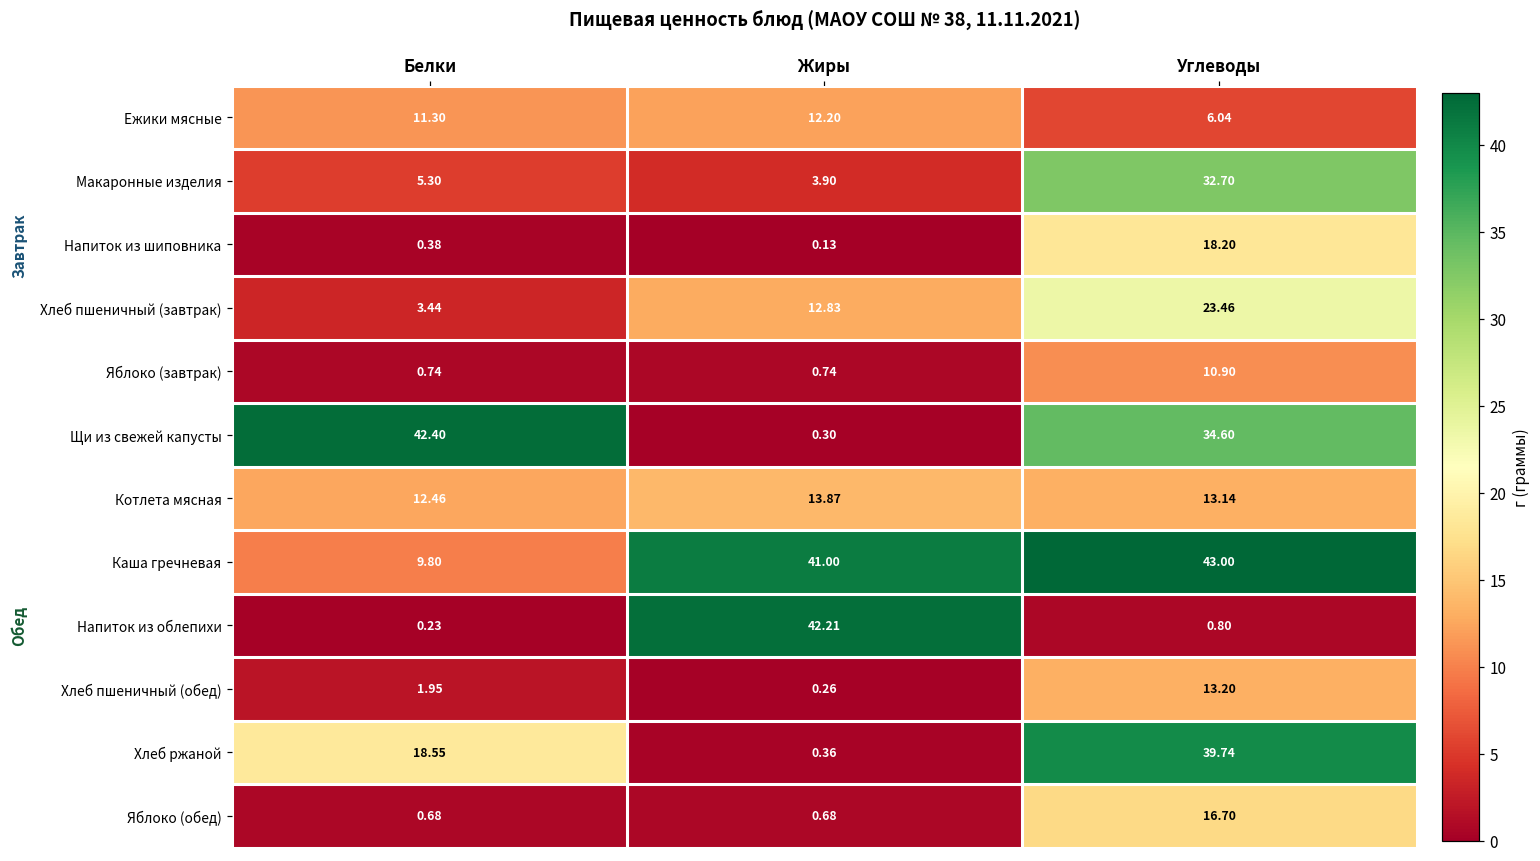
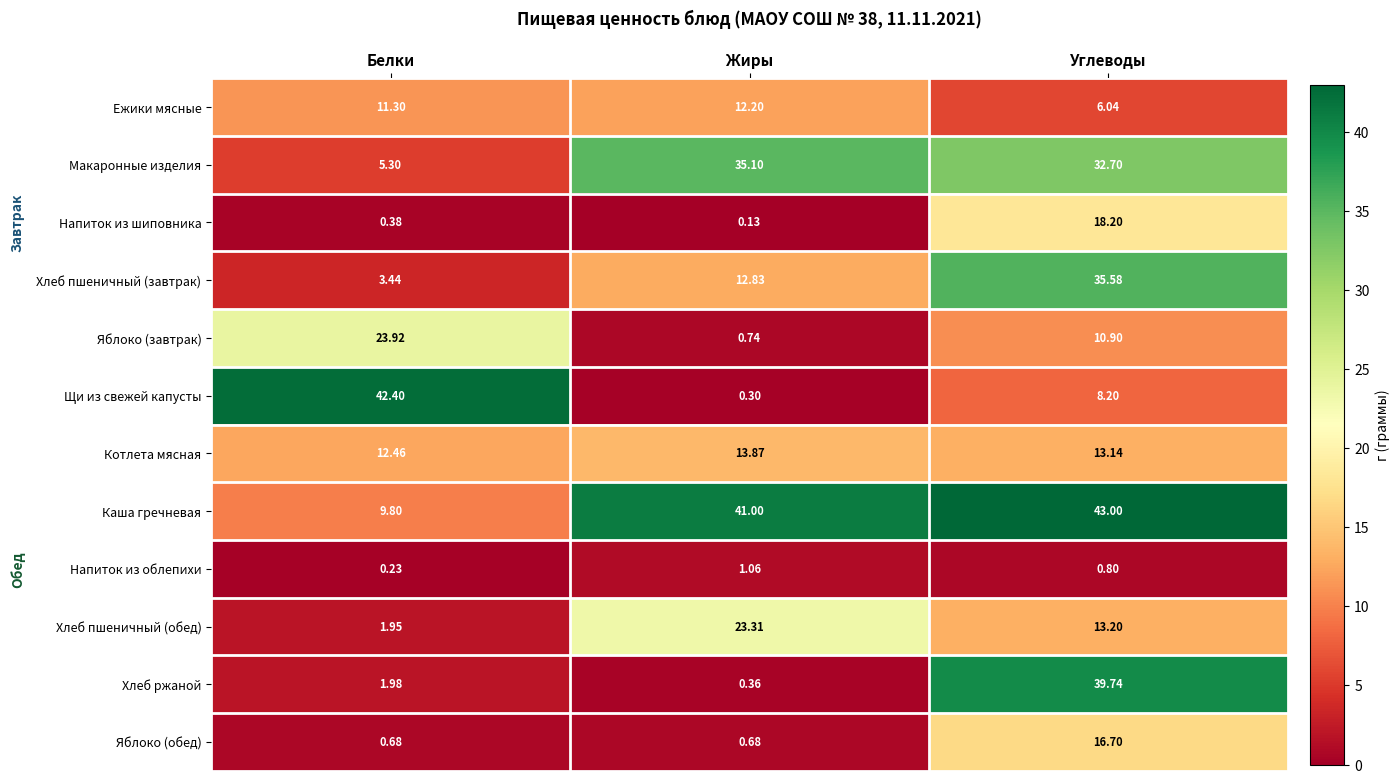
Макаронные изделия, Жиры: 3.90 -> 35.10
Хлеб пшеничный (завтрак), Углеводы: 23.46 -> 35.58
Яблоко (завтрак), Белки: 0.74 -> 23.92
Щи из свежей капусты, Углеводы: 34.60 -> 8.20
Напиток из облепихи, Жиры: 42.21 -> 1.06
Хлеб пшеничный (обед), Жиры: 0.26 -> 23.31
Хлеб ржаной, Белки: 18.55 -> 1.98
